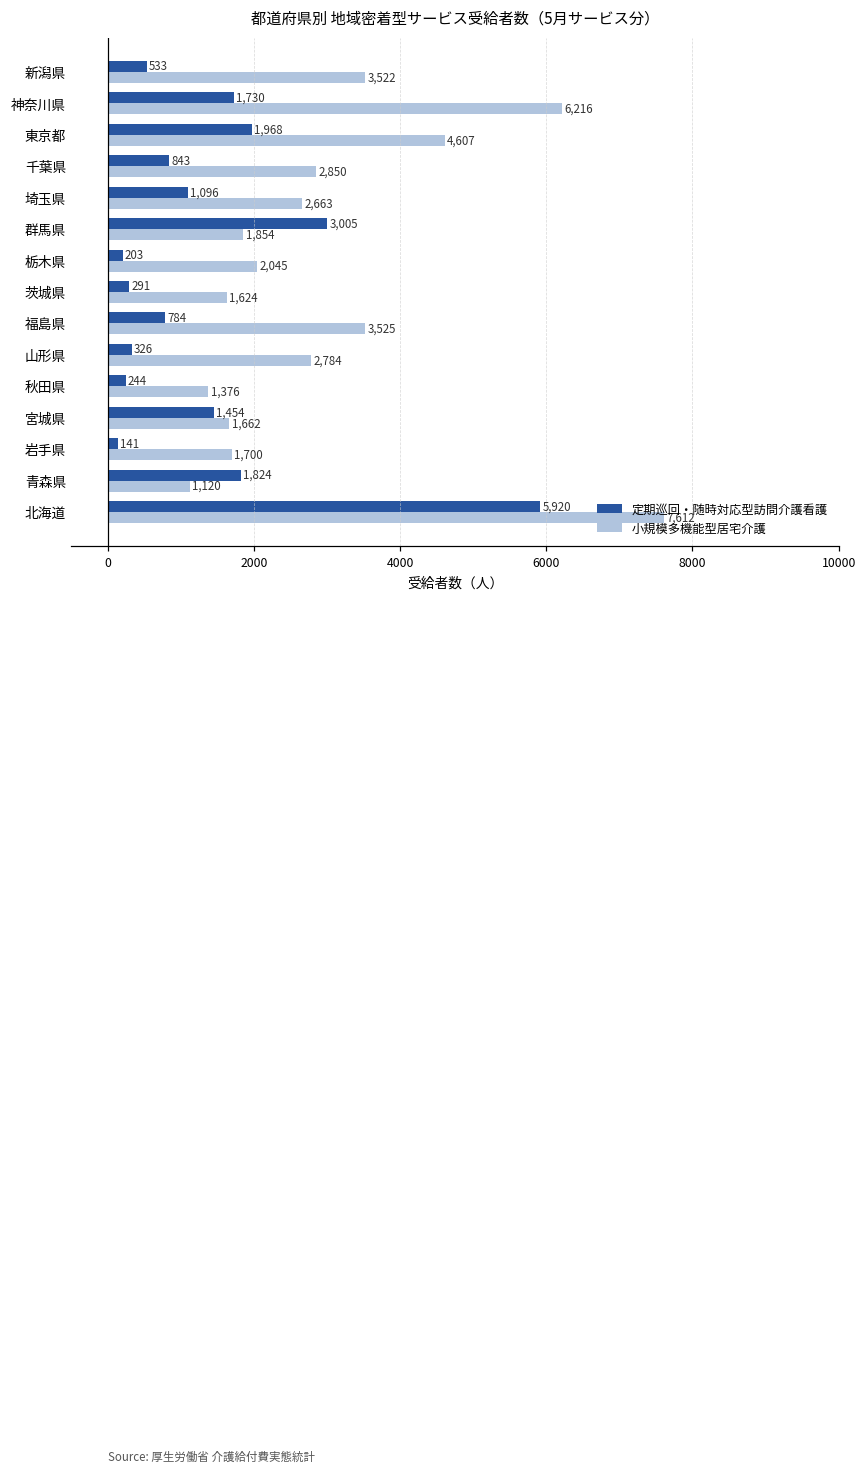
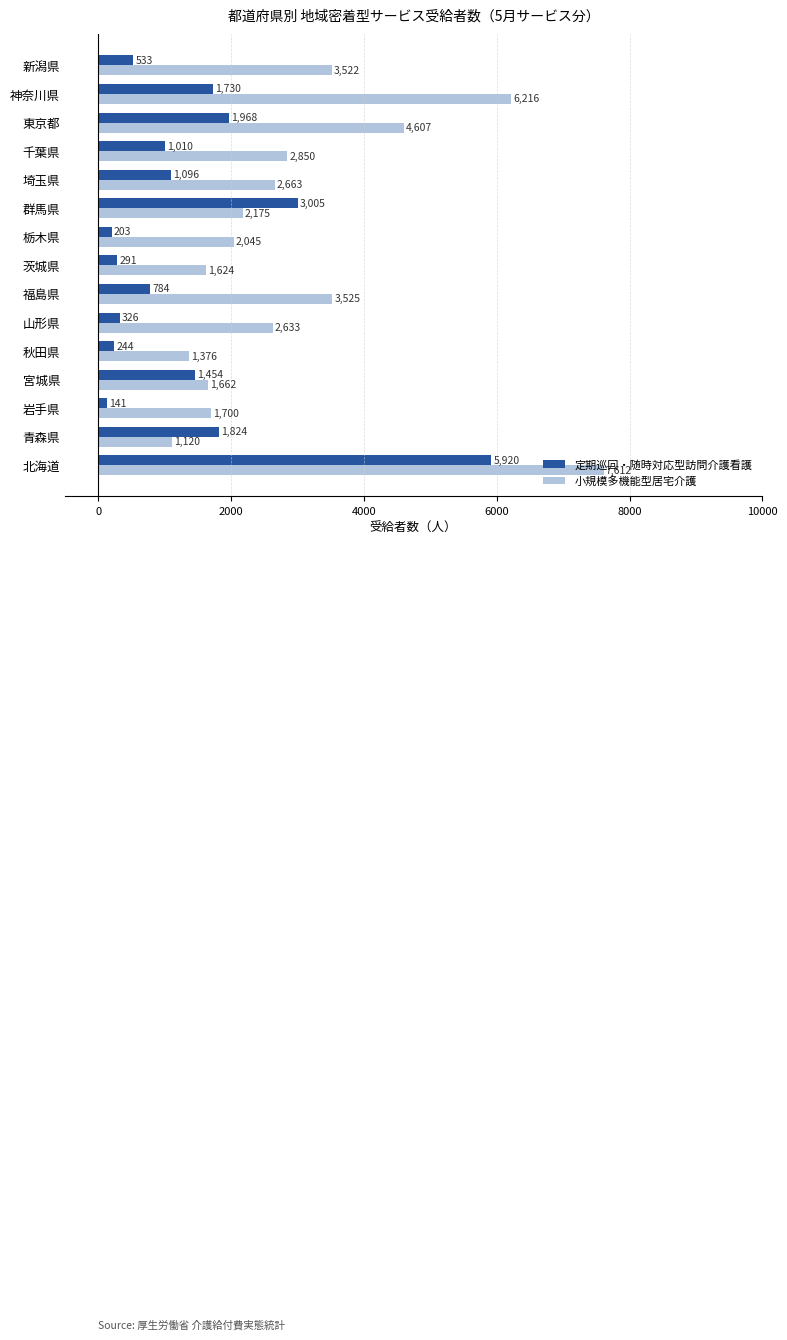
定期巡回・随時対応型訪問介護看護, 千葉県: 843 -> 1,010
小規模多機能型居宅介護, 群馬県: 1,854 -> 2,175
小規模多機能型居宅介護, 山形県: 2,784 -> 2,633
